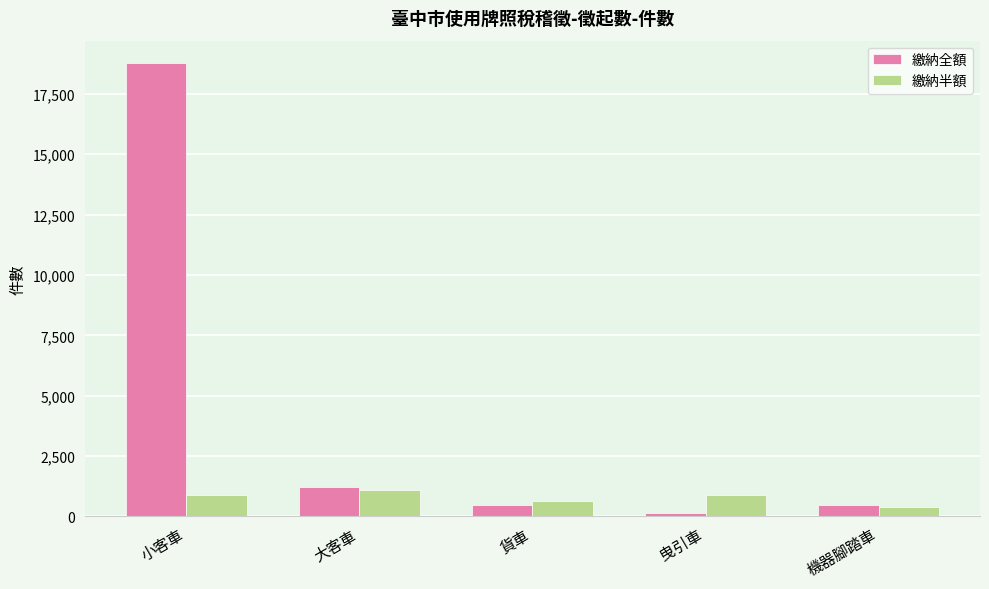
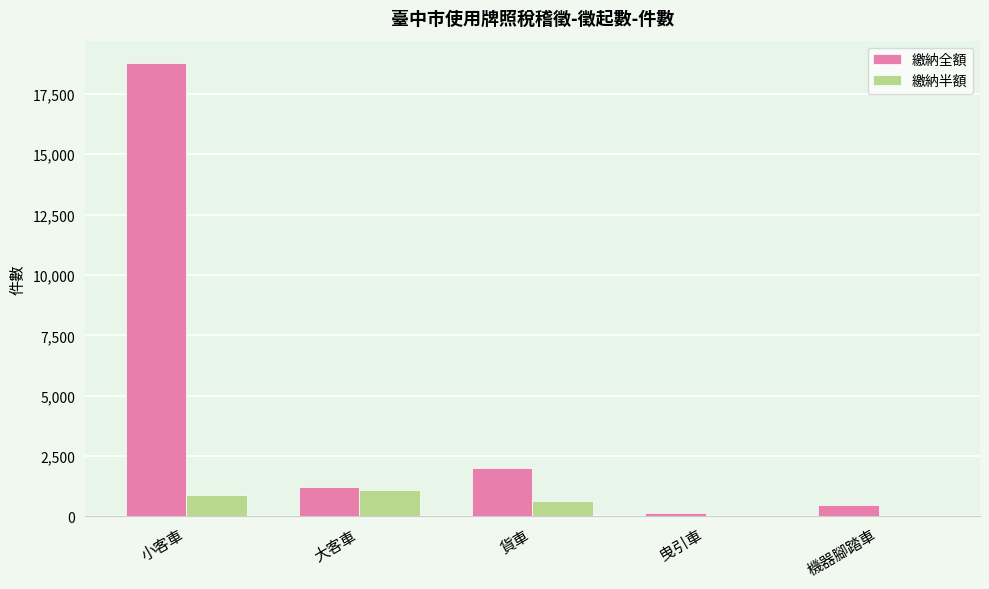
繳納全額, 貨車: 500 -> 2,000
繳納半額, 曳引車: 900 -> 0
繳納半額, 機器腳踏車: 400 -> 0
